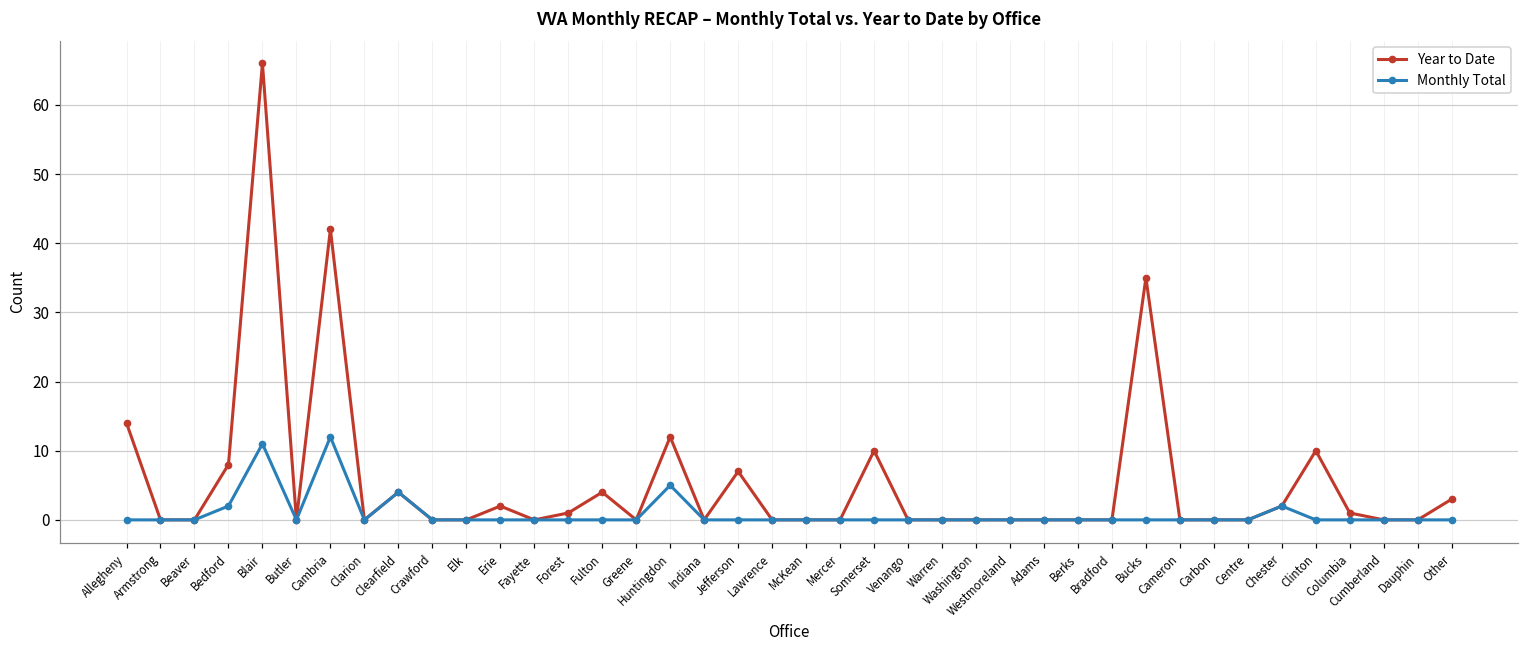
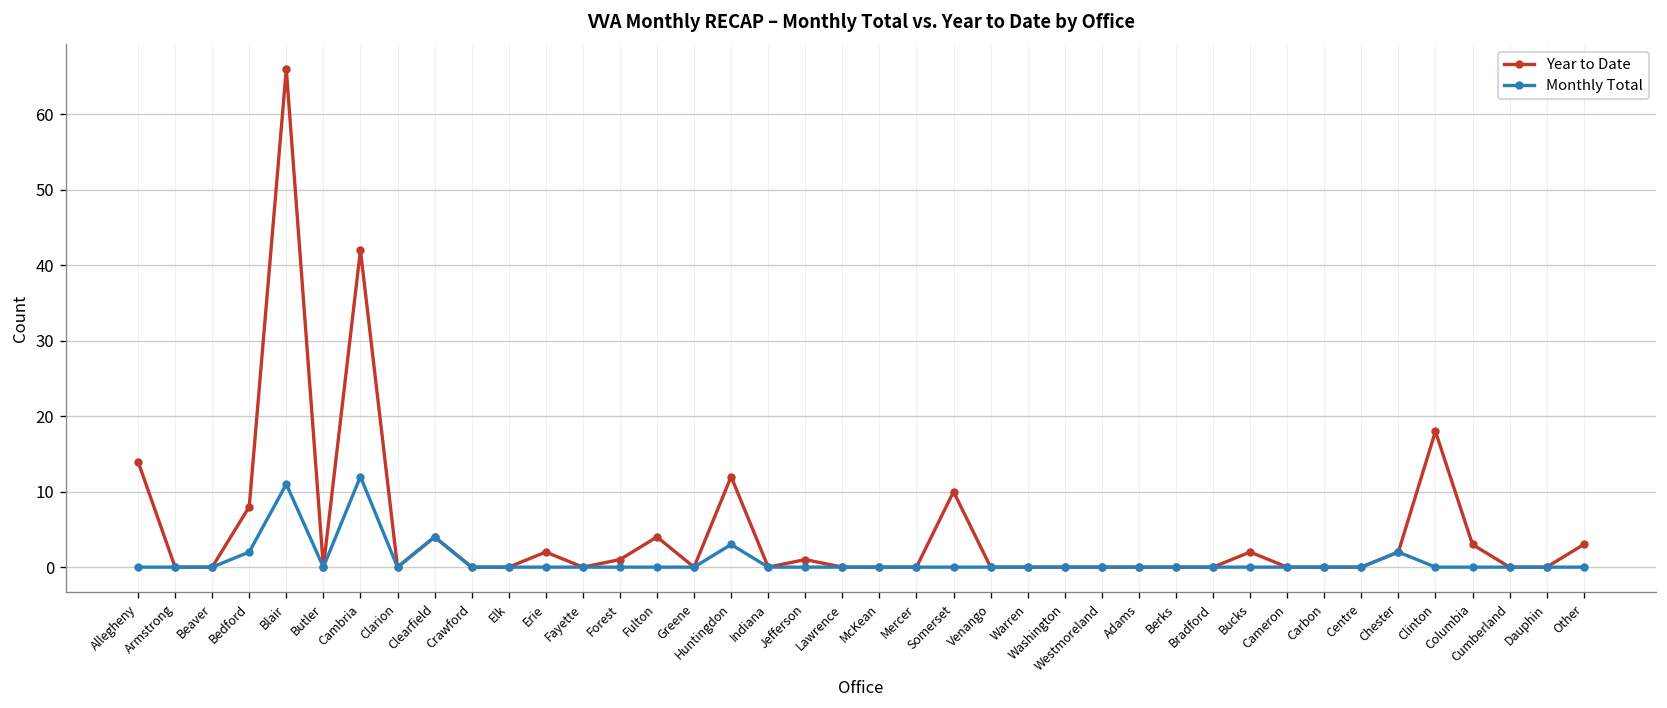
Monthly Total, Huntingdon: 5 -> 3
Year to Date, Jefferson: 7 -> 1
Year to Date, Bucks: 35 -> 2
Year to Date, Clinton: 10 -> 18
Year to Date, Columbia: 1 -> 3
